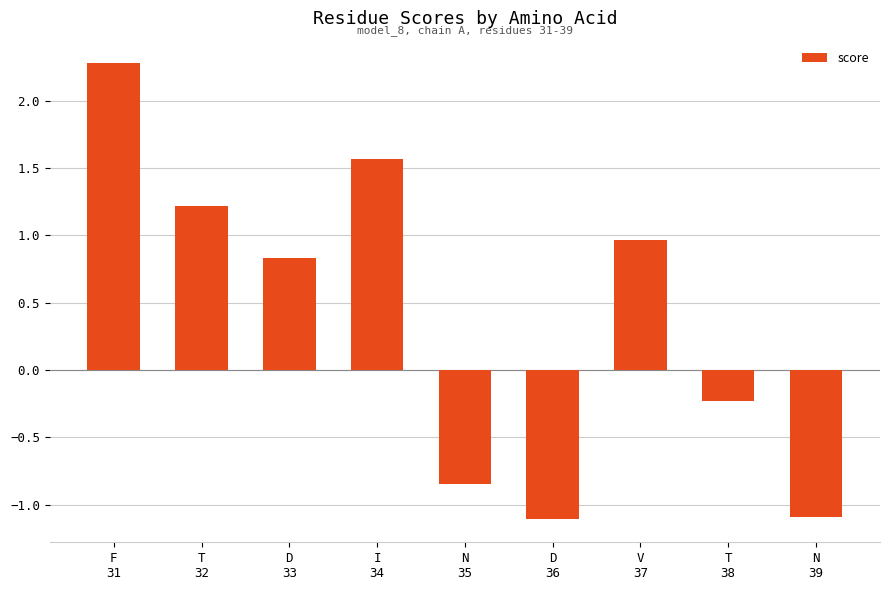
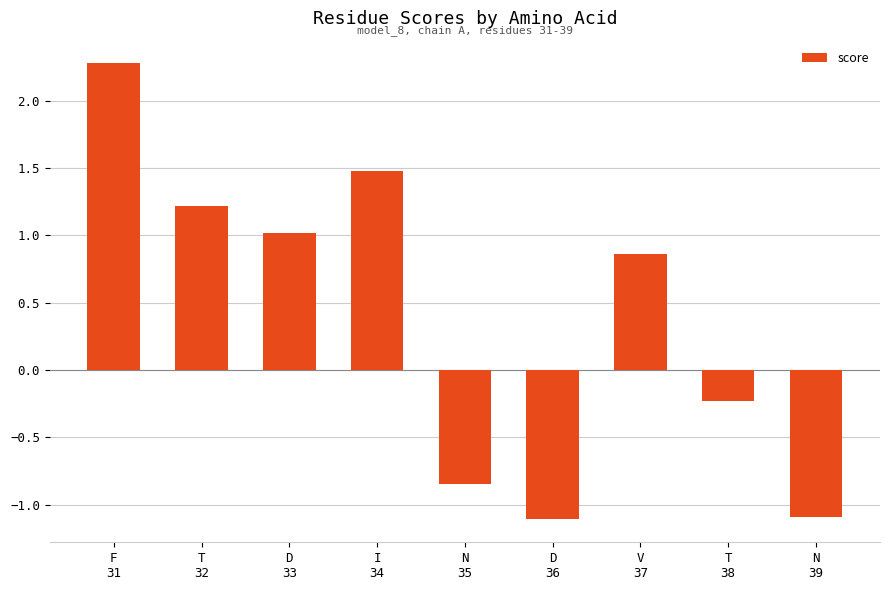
D 33: 0.83 -> 1.02
I 34: 1.56 -> 1.48
V 37: 0.97 -> 0.86
